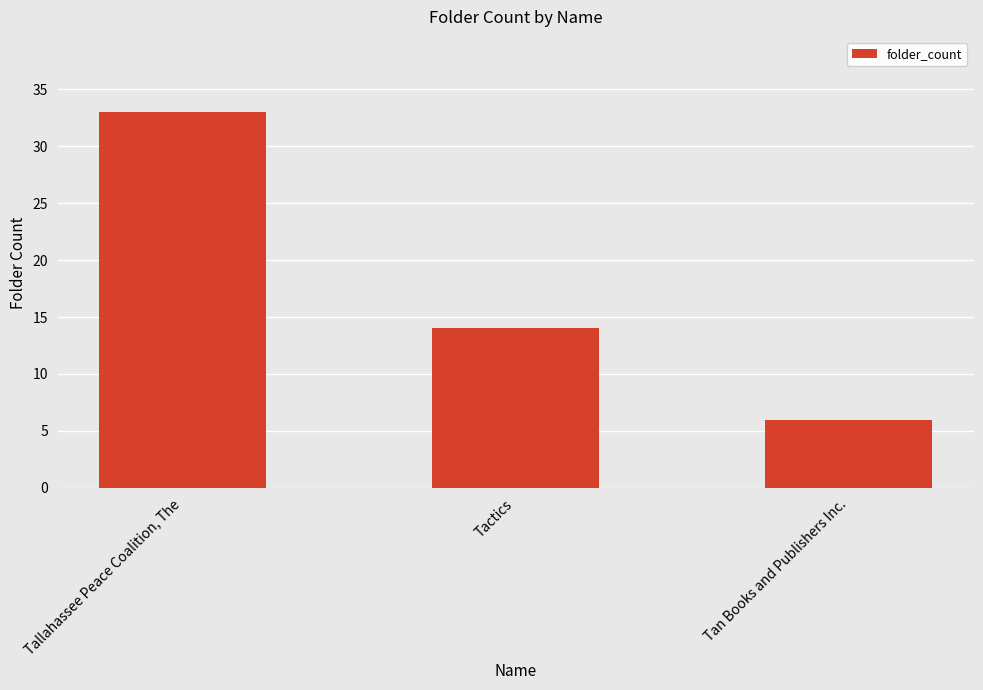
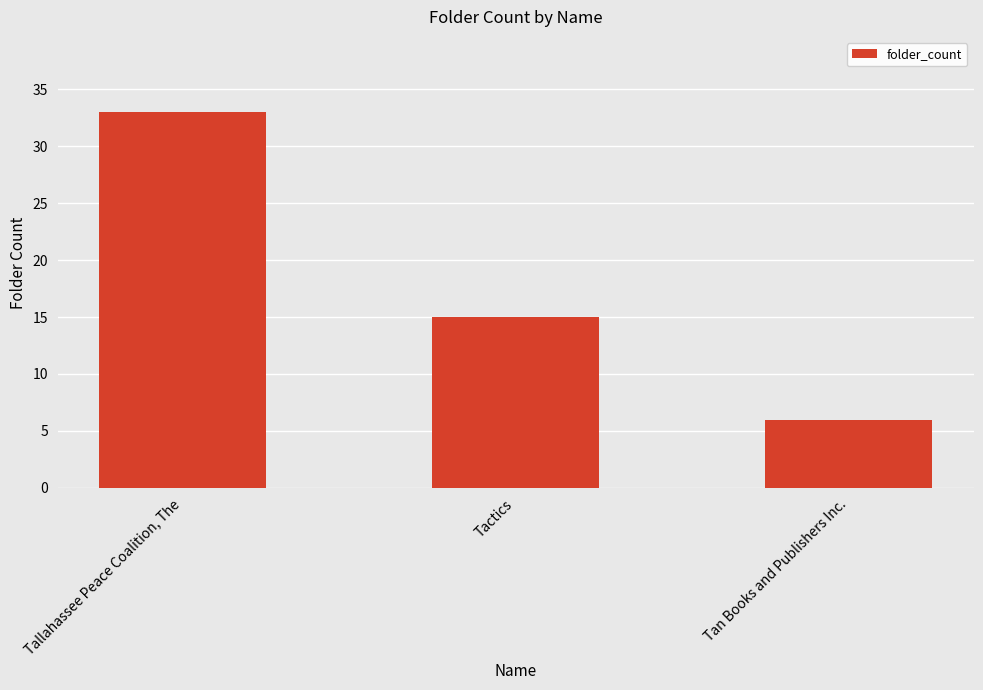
Tactics: 14 -> 15
